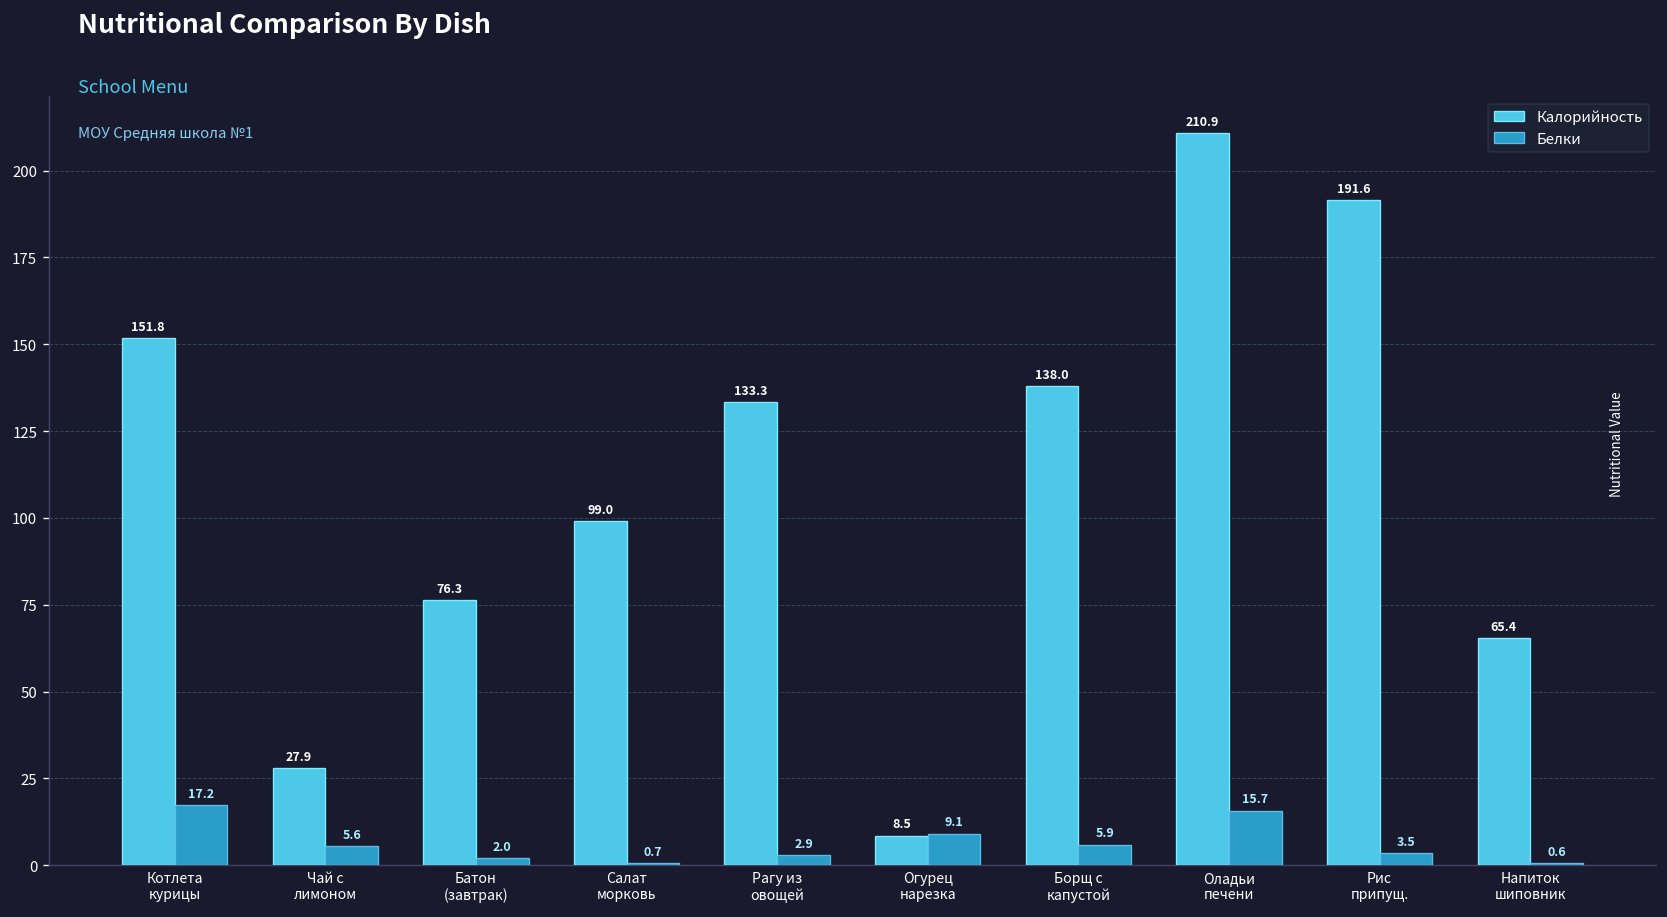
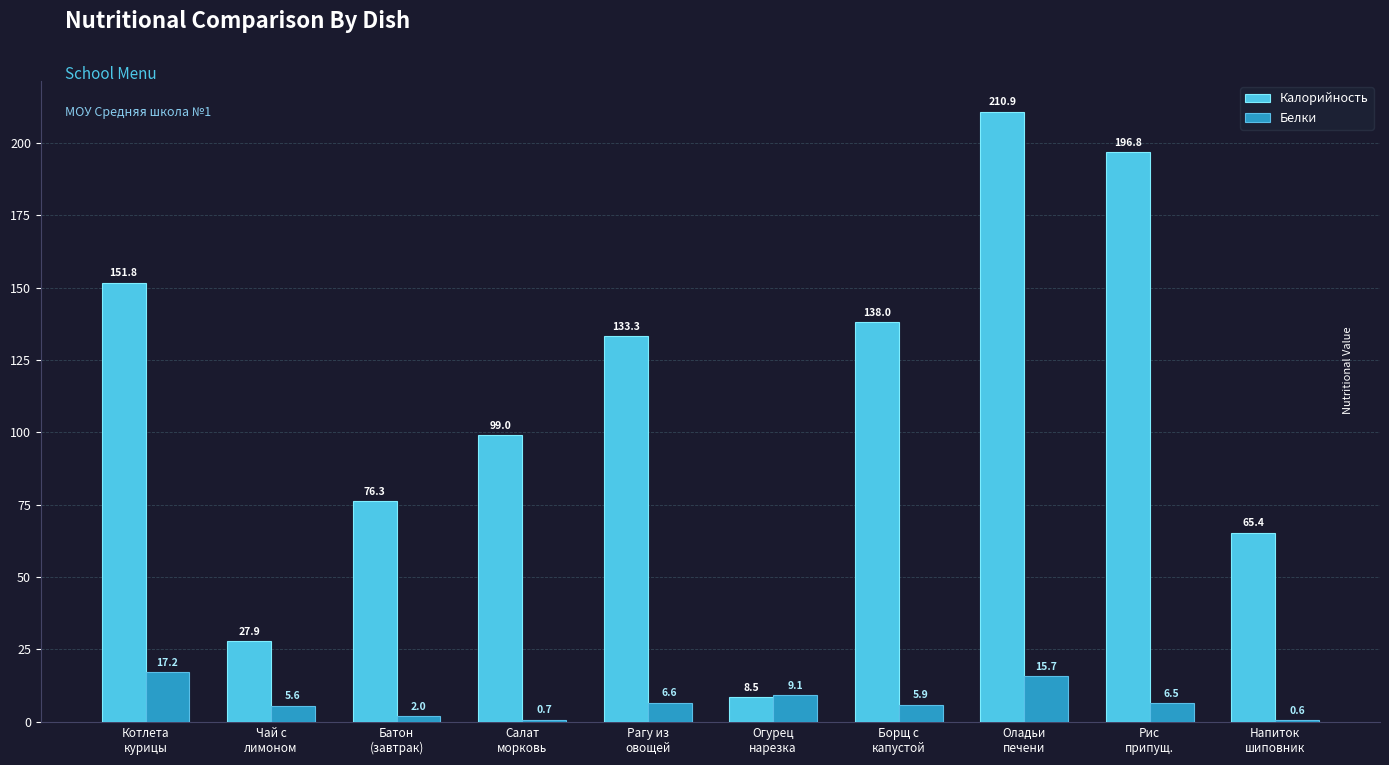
Белки, Рагу из овощей: 2.9 -> 6.6
Калорийность, Рис припущ.: 191.6 -> 196.8
Белки, Рис припущ.: 3.5 -> 6.5
